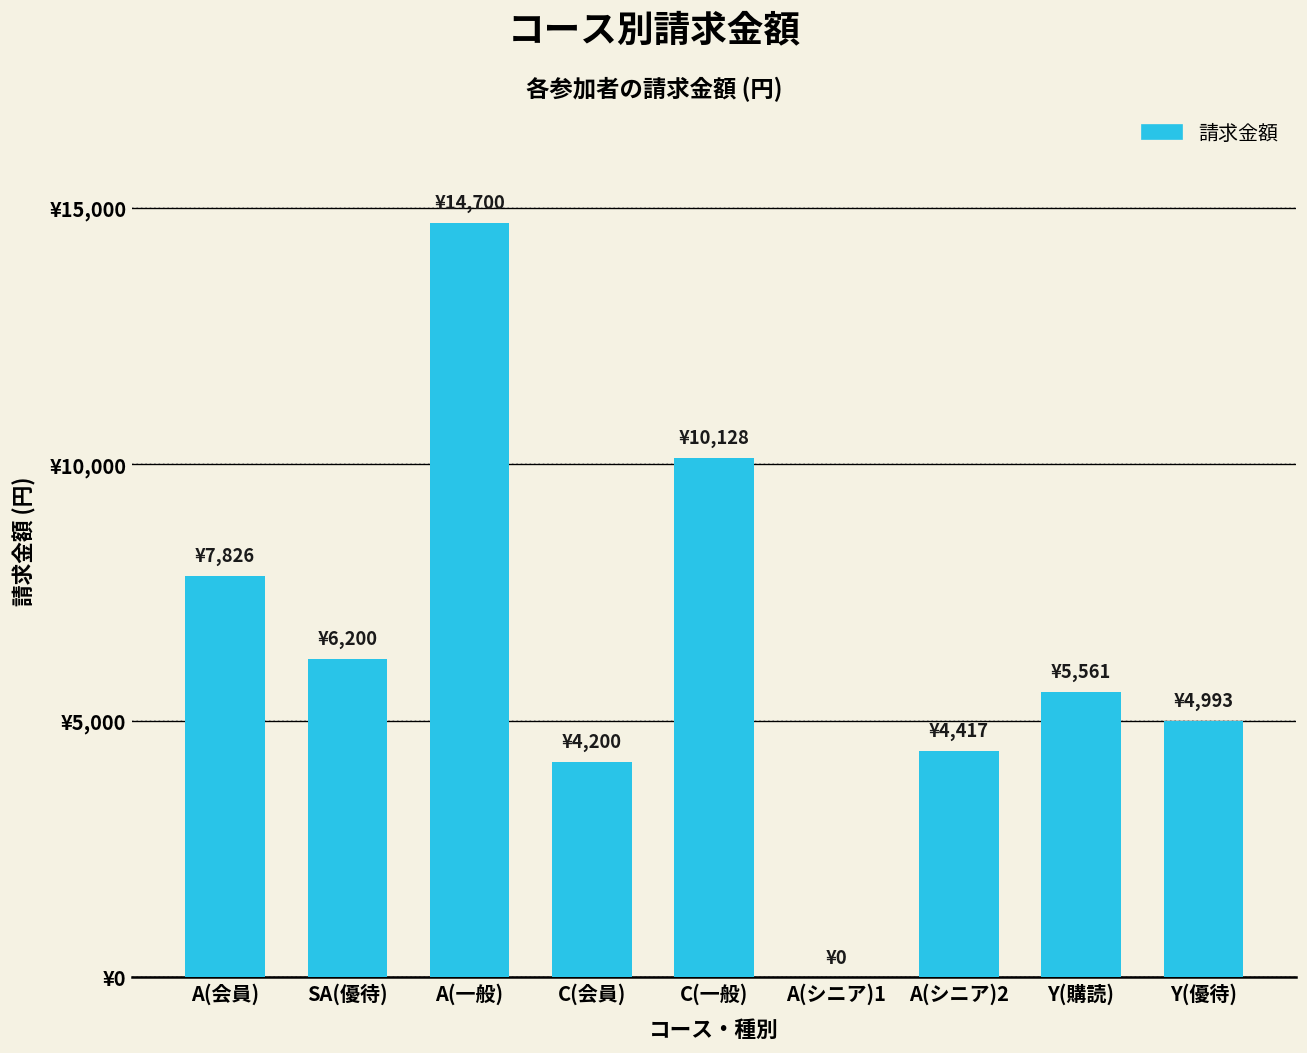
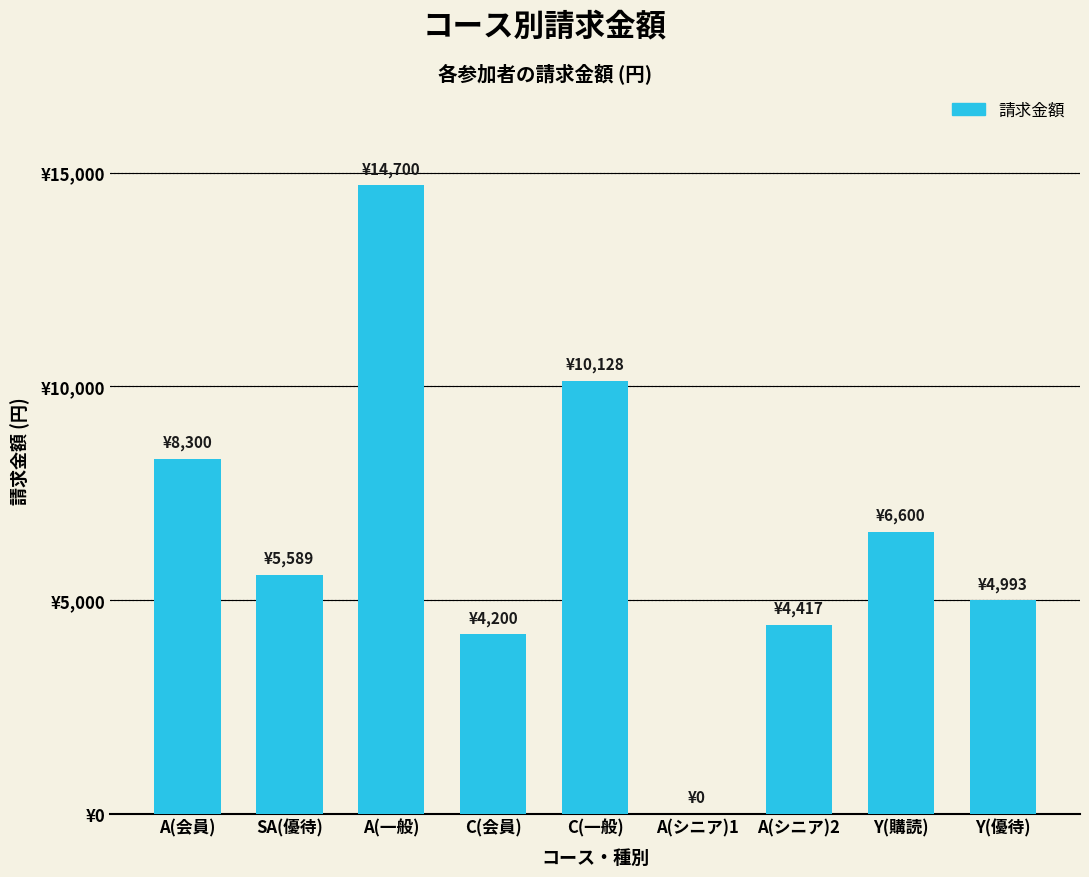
A(会員): ¥7,826 -> ¥8,300
SA(優待): ¥6,200 -> ¥5,589
Y(購読): ¥5,561 -> ¥6,600
